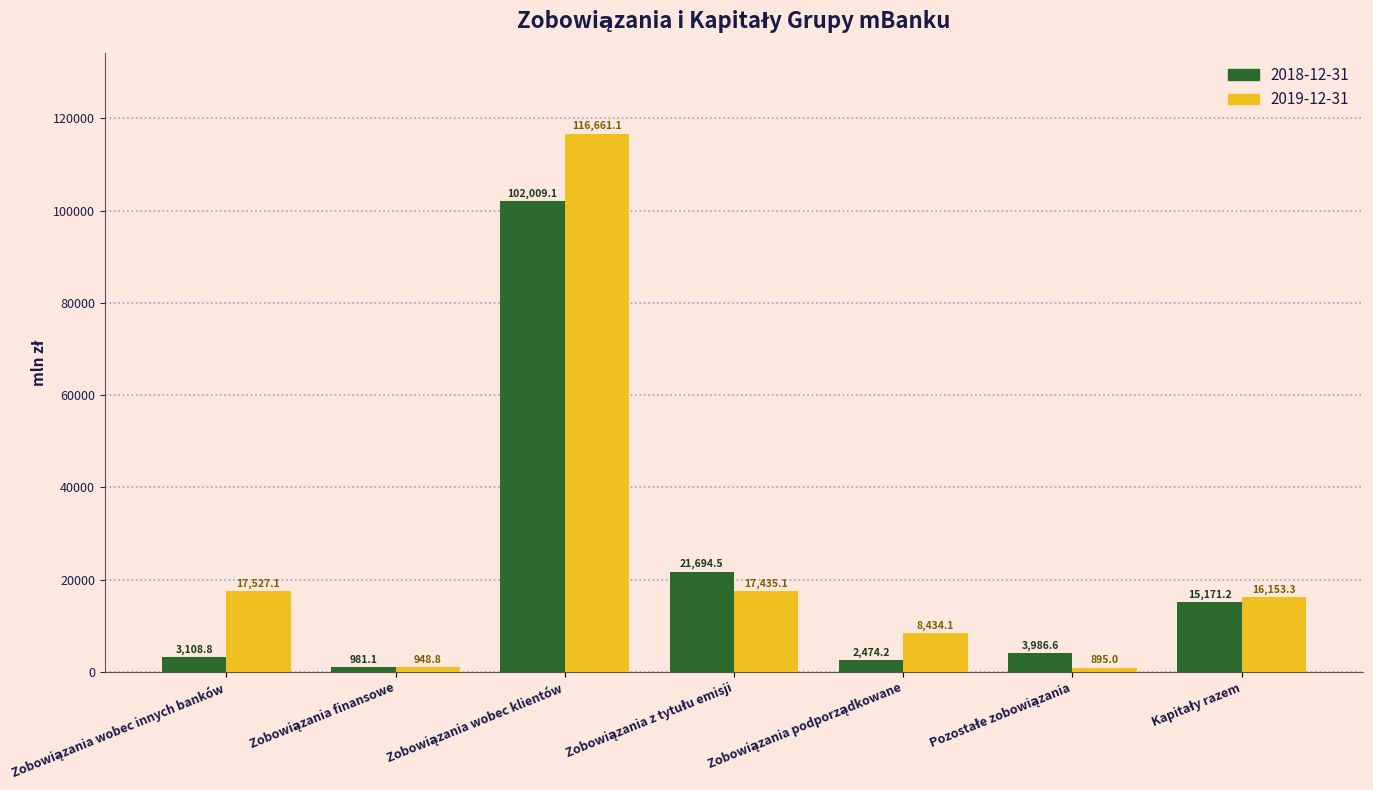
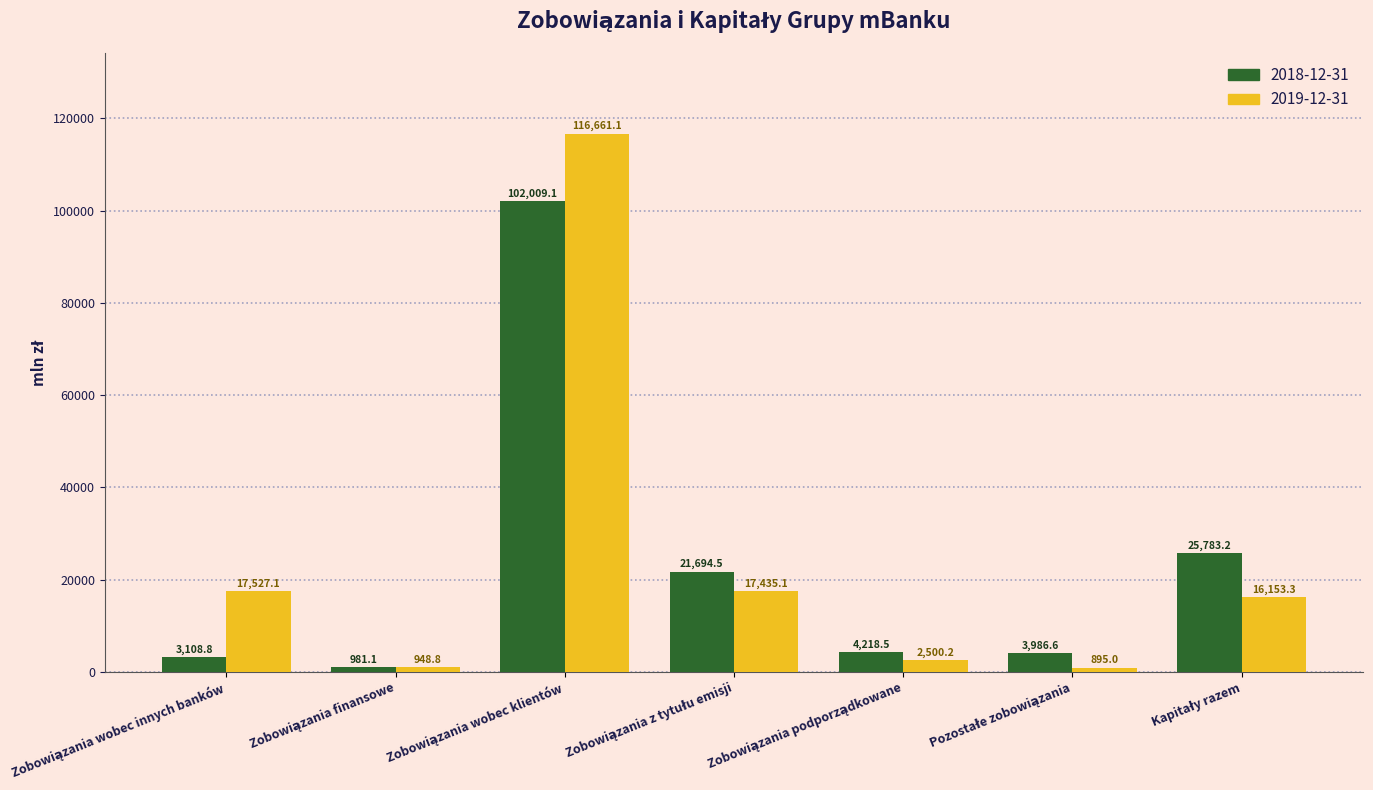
2018-12-31, Zobowiązania podporządkowane: 2,474.2 -> 4,218.5
2019-12-31, Zobowiązania podporządkowane: 8,434.1 -> 2,500.2
2018-12-31, Kapitały razem: 15,171.2 -> 25,783.2
